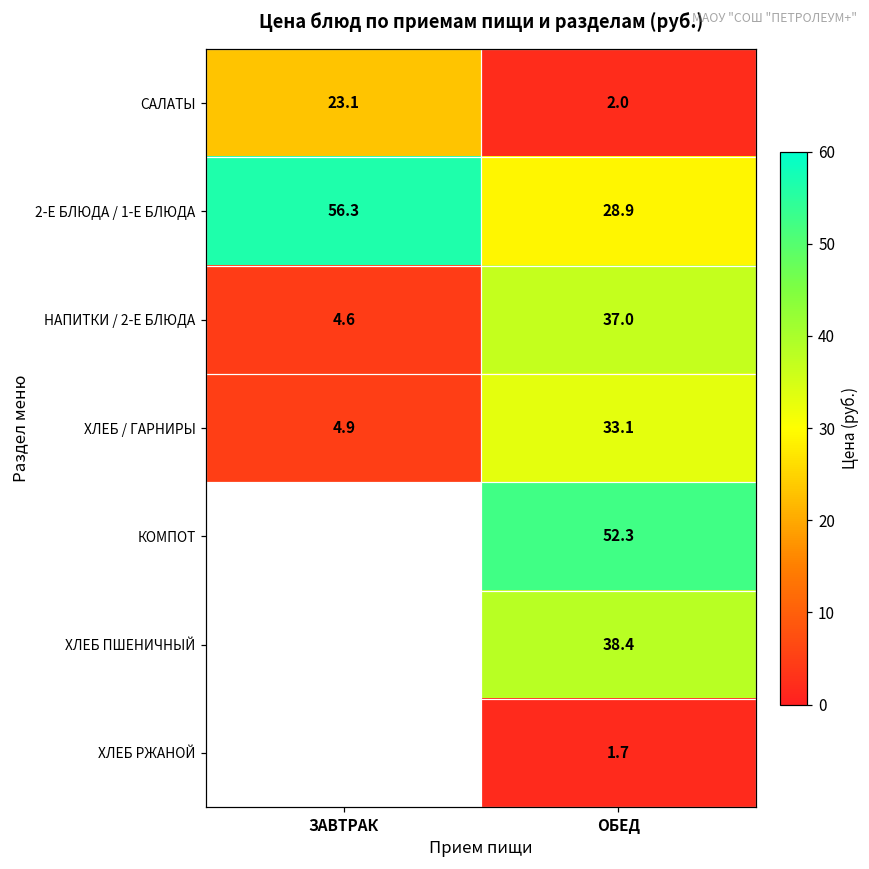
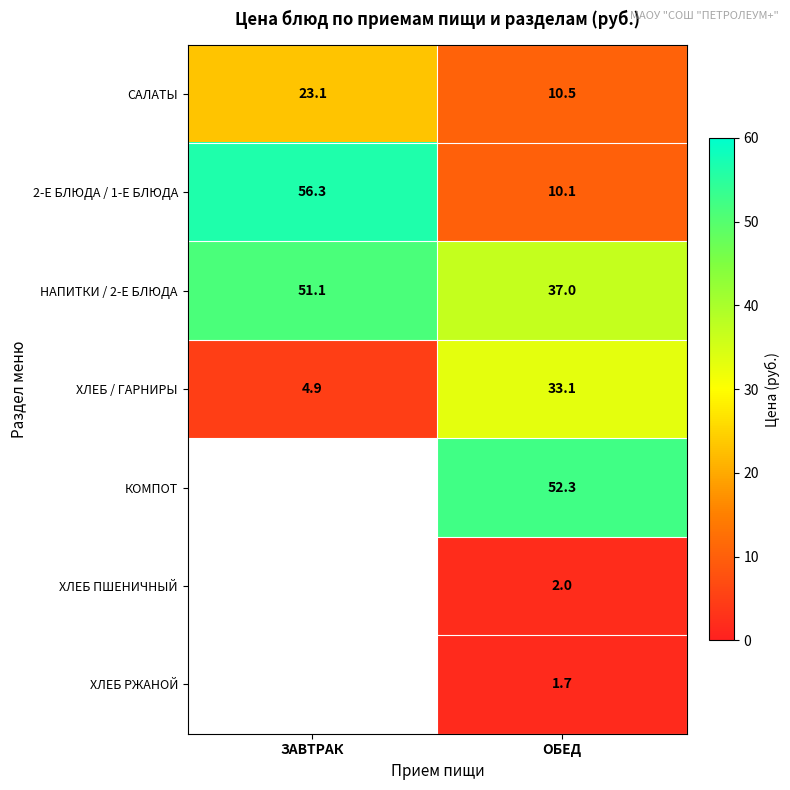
САЛАТЫ, ОБЕД: 2.0 -> 10.5
2-Е БЛЮДА / 1-Е БЛЮДА, ОБЕД: 28.9 -> 10.1
НАПИТКИ / 2-Е БЛЮДА, ЗАВТРАК: 4.6 -> 51.1
ХЛЕБ ПШЕНИЧНЫЙ, ОБЕД: 38.4 -> 2.0
